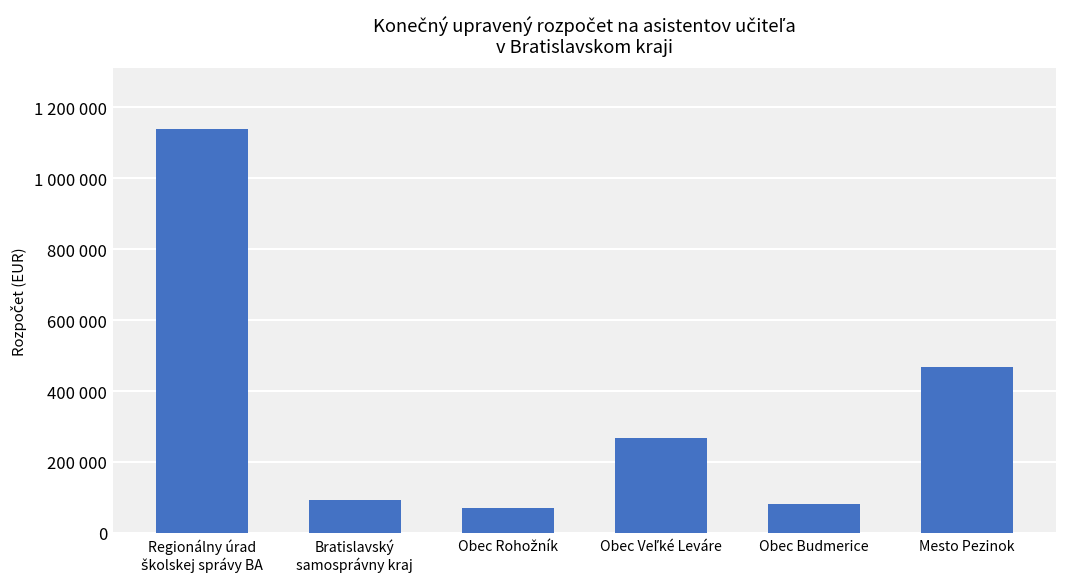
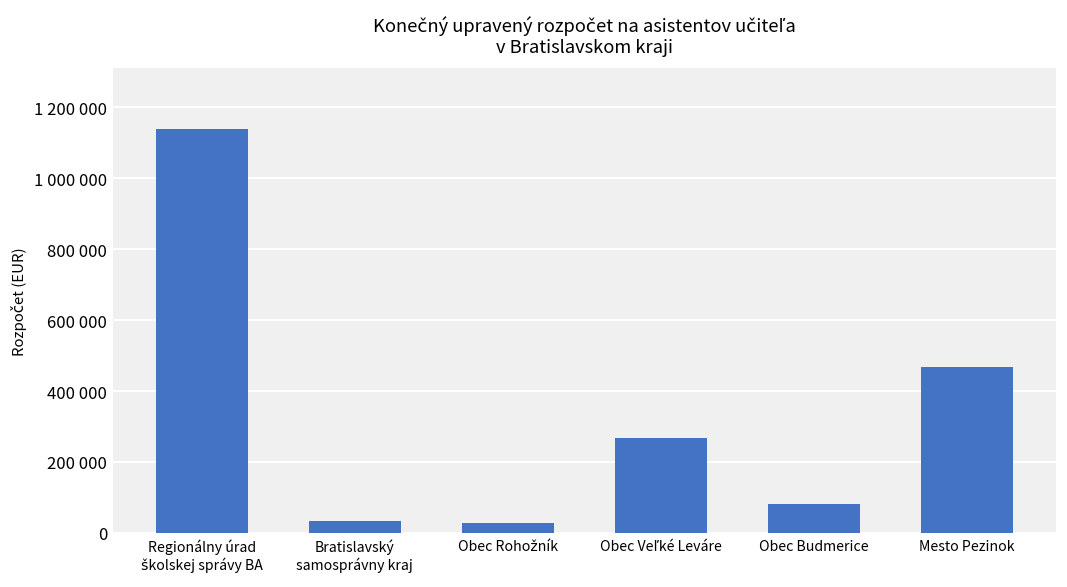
Bratislavský samosprávny kraj: 90000 -> 30000
Obec Rohožník: 70000 -> 30000
